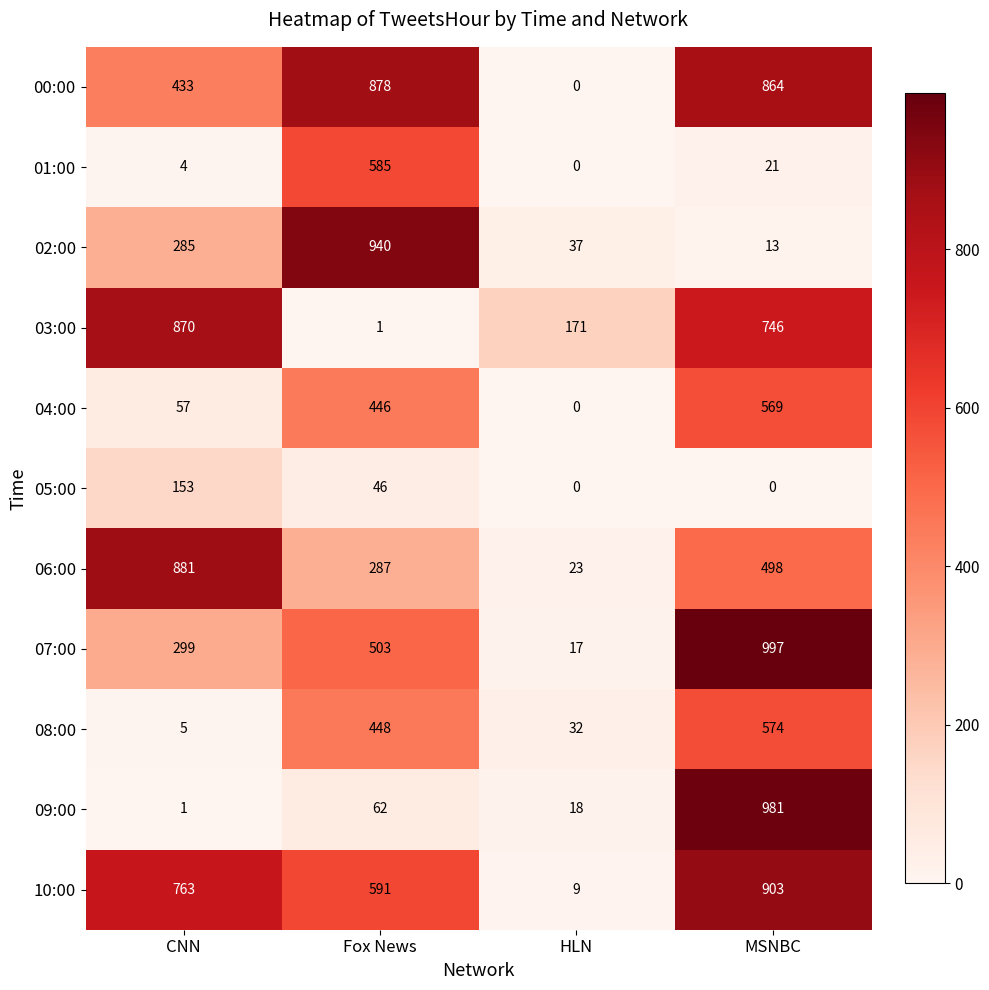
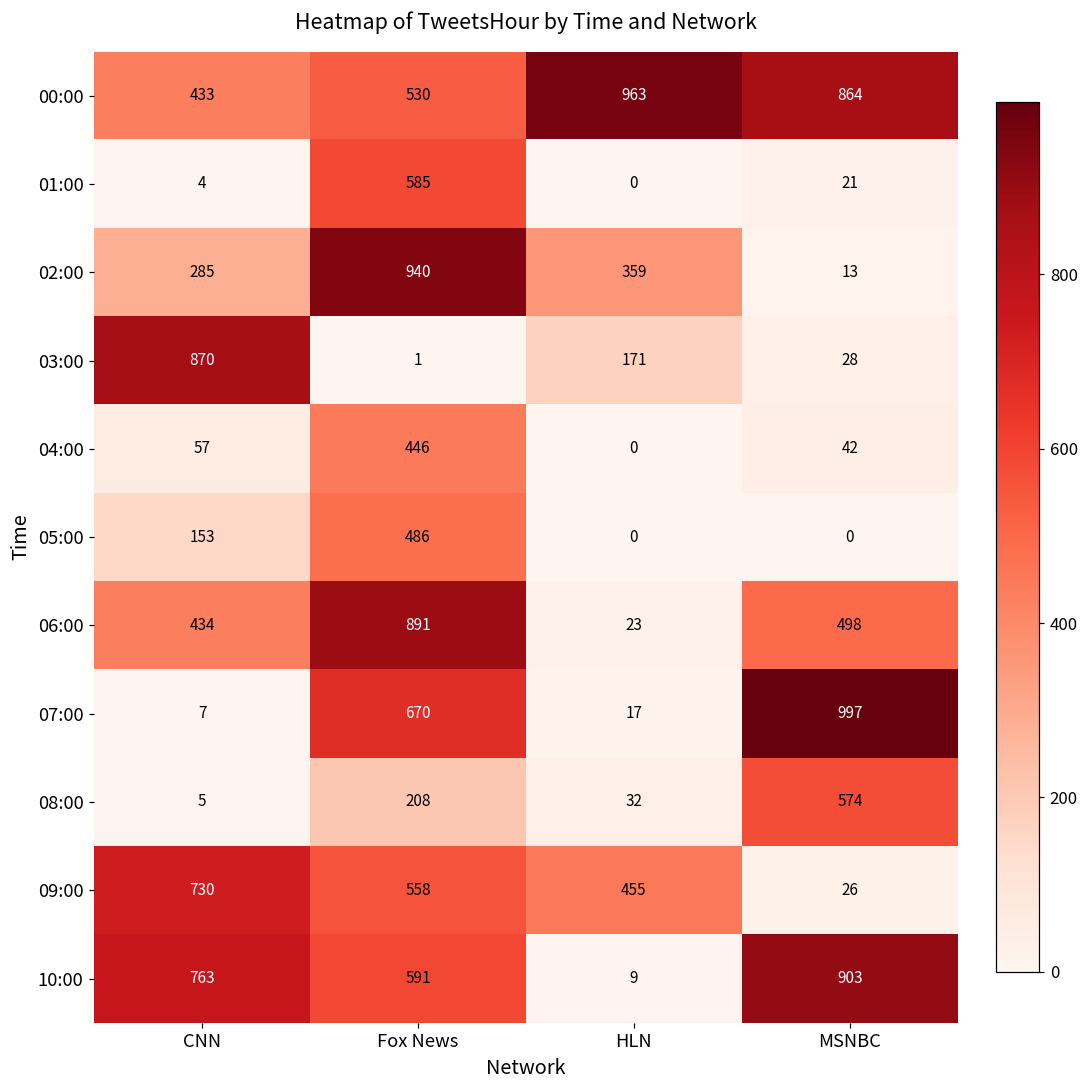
00:00, Fox News: 878 -> 530
00:00, HLN: 0 -> 963
02:00, HLN: 37 -> 359
03:00, MSNBC: 746 -> 28
04:00, MSNBC: 569 -> 42
05:00, Fox News: 46 -> 486
06:00, CNN: 881 -> 434
06:00, Fox News: 287 -> 891
07:00, CNN: 299 -> 7
07:00, Fox News: 503 -> 670
08:00, Fox News: 448 -> 208
09:00, CNN: 1 -> 730
09:00, Fox News: 62 -> 558
09:00, HLN: 18 -> 455
09:00, MSNBC: 981 -> 26
